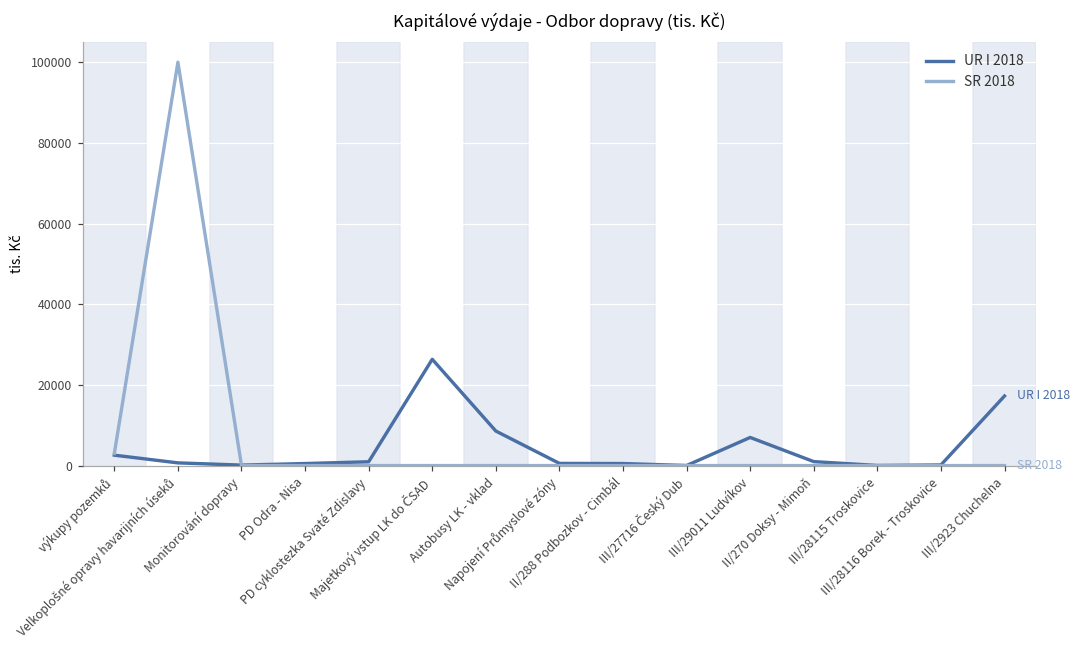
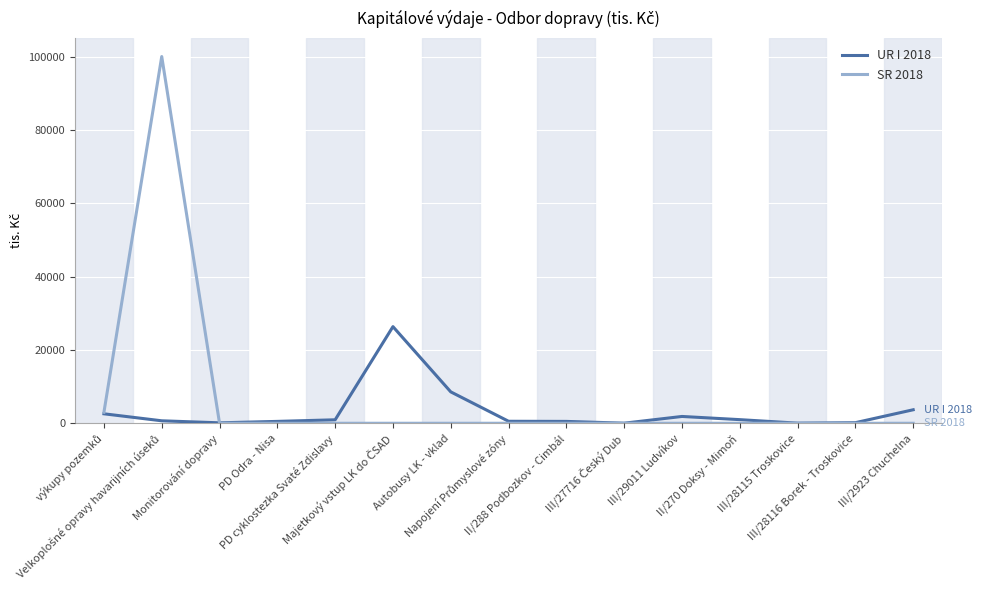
UR I 2018, III/29011 Ludvíkov: 7000 -> 2000
UR I 2018, III/2923 Chuchelna: 17000 -> 4000
